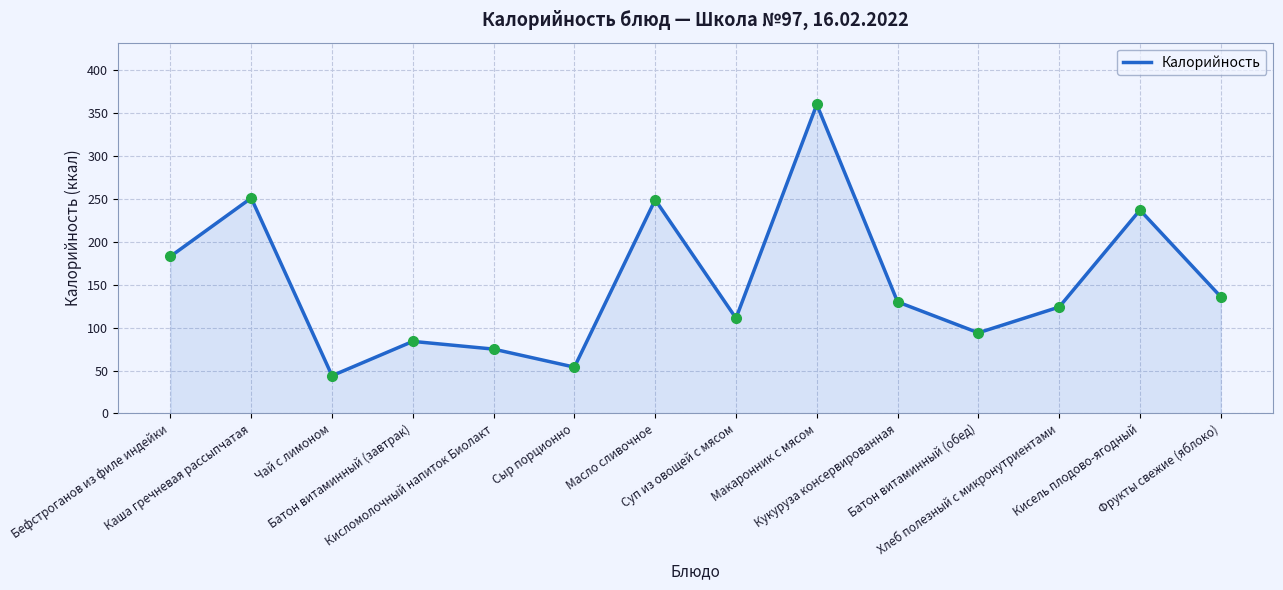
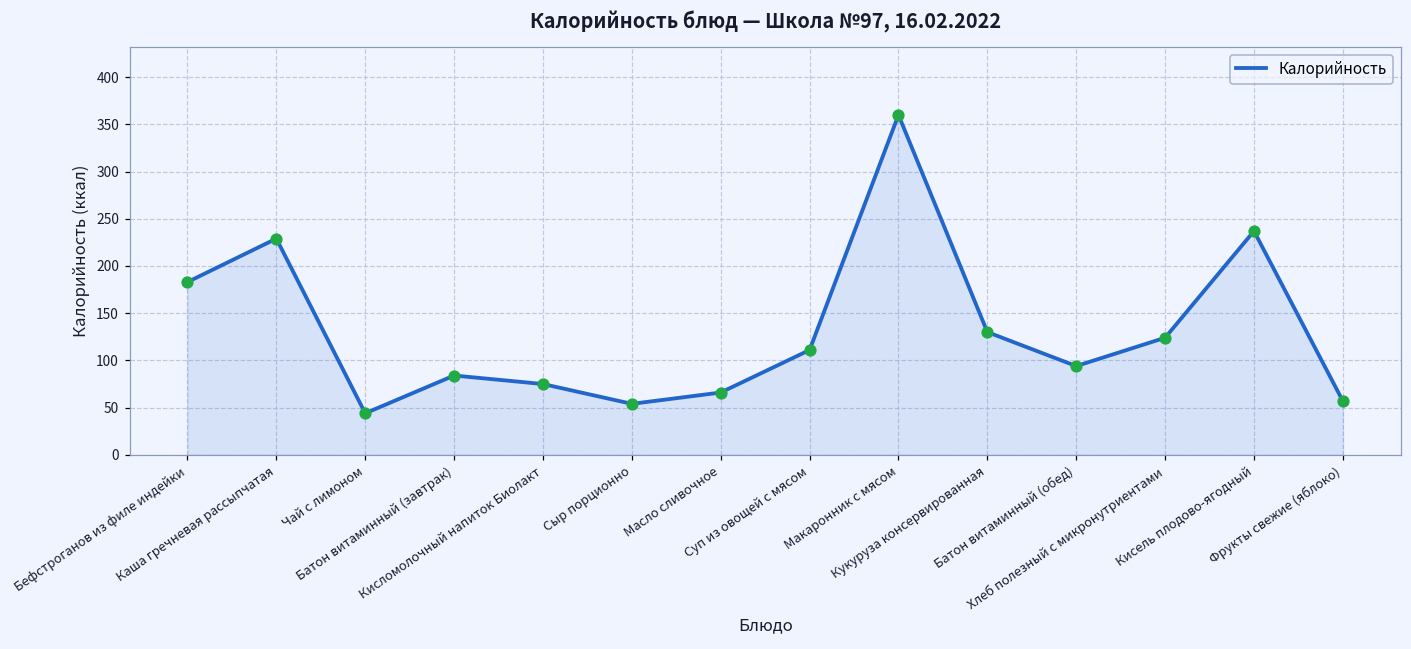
Каша гречневая рассыпчатая: 250 -> 230
Масло сливочное: 250 -> 70
Фрукты свежие (яблоко): 140 -> 60
